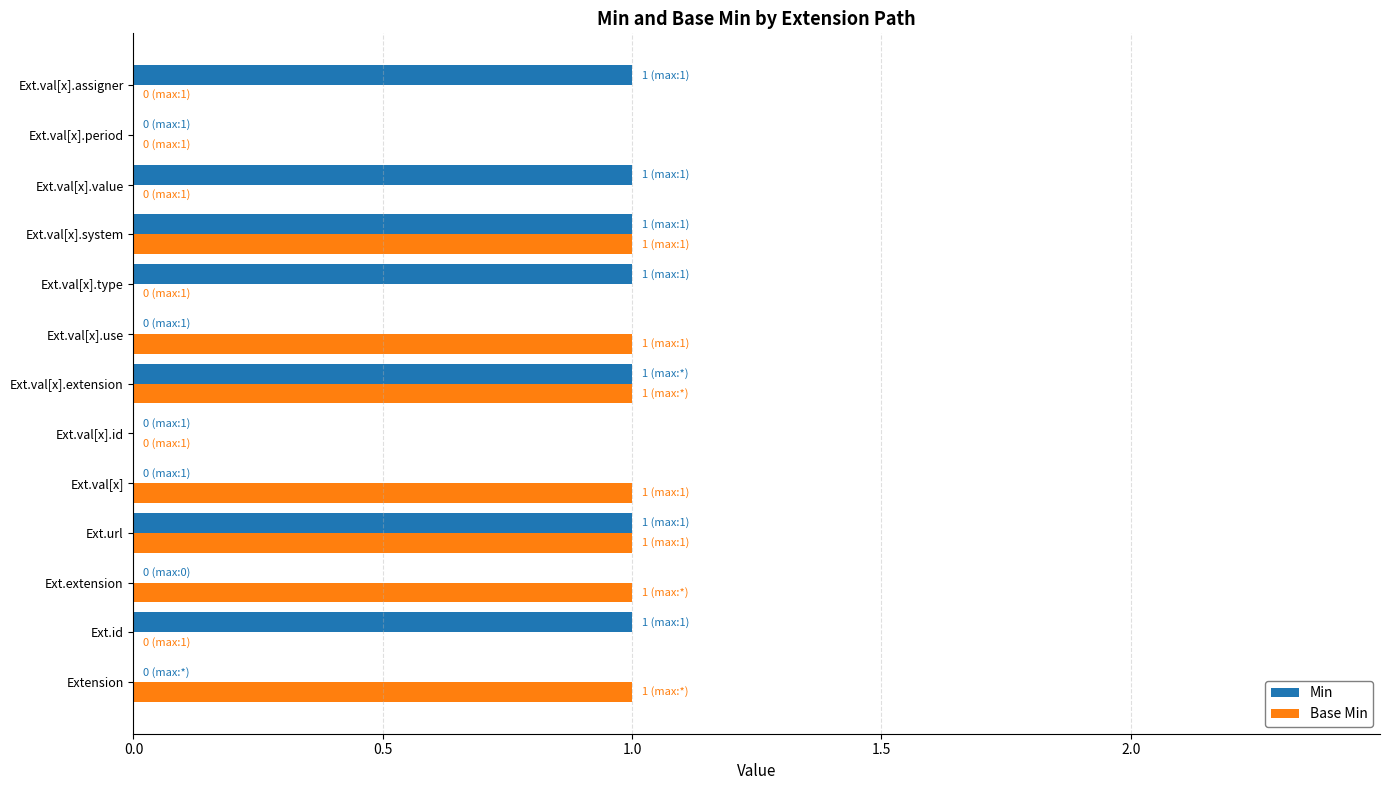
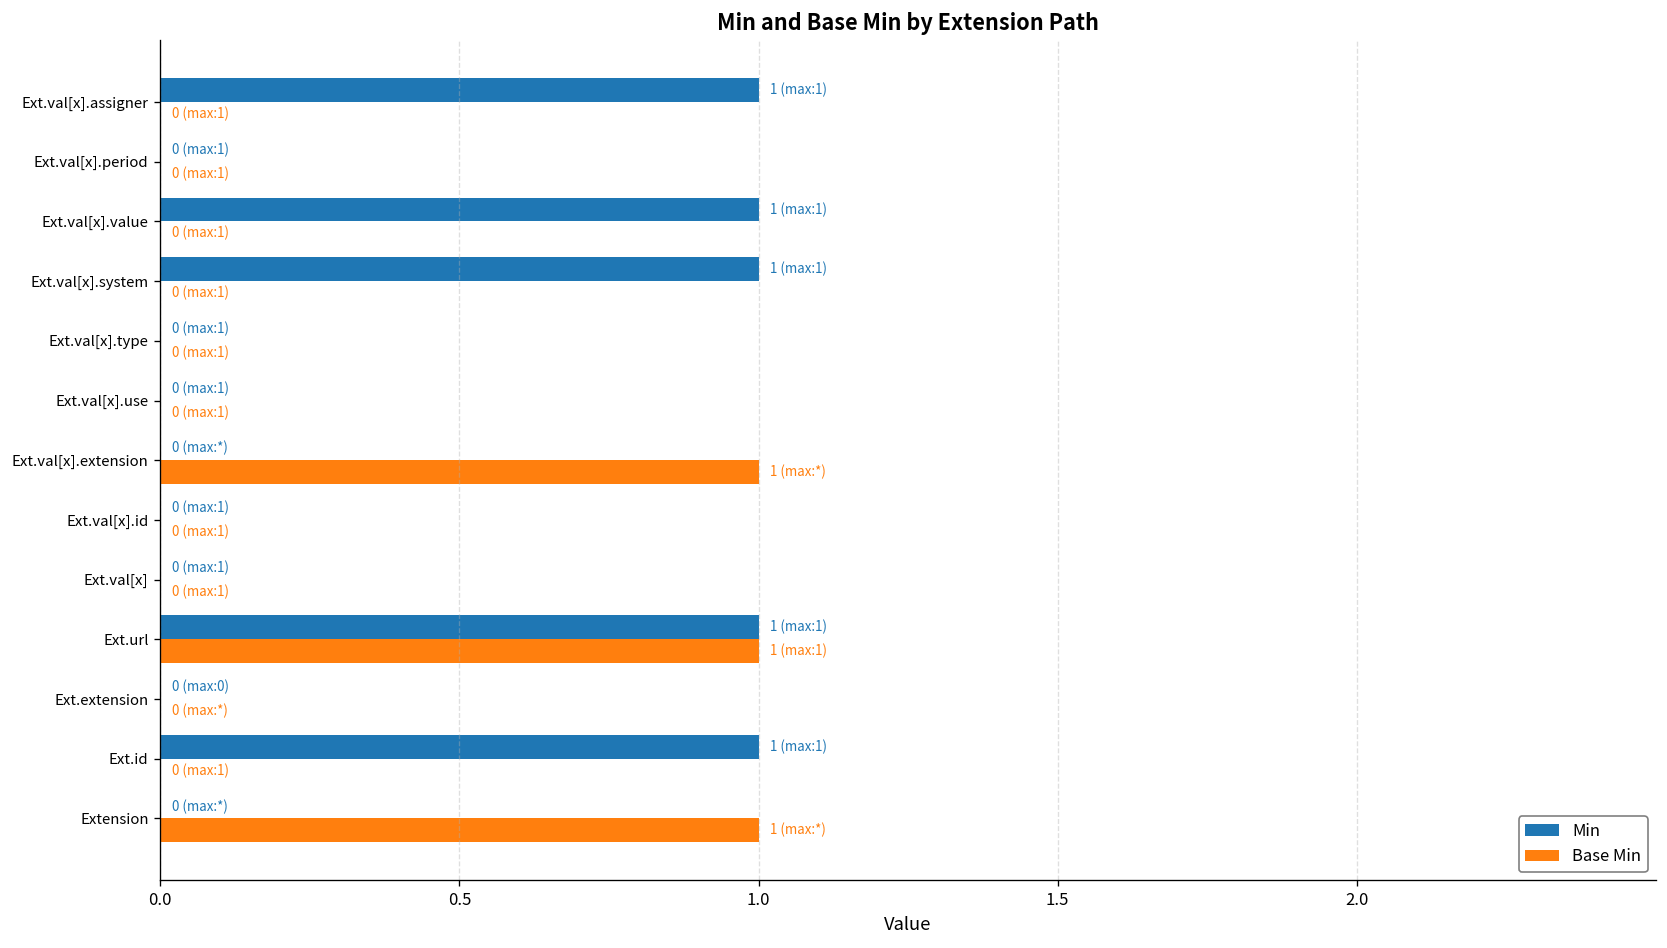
Base Min, Ext.val[x].system: 1 -> 0
Min, Ext.val[x].type: 1 -> 0
Base Min, Ext.val[x].use: 1 -> 0
Min, Ext.val[x].extension: 1 -> 0
Base Min, Ext.val[x]: 1 -> 0
Base Min, Ext.extension: 1 -> 0
